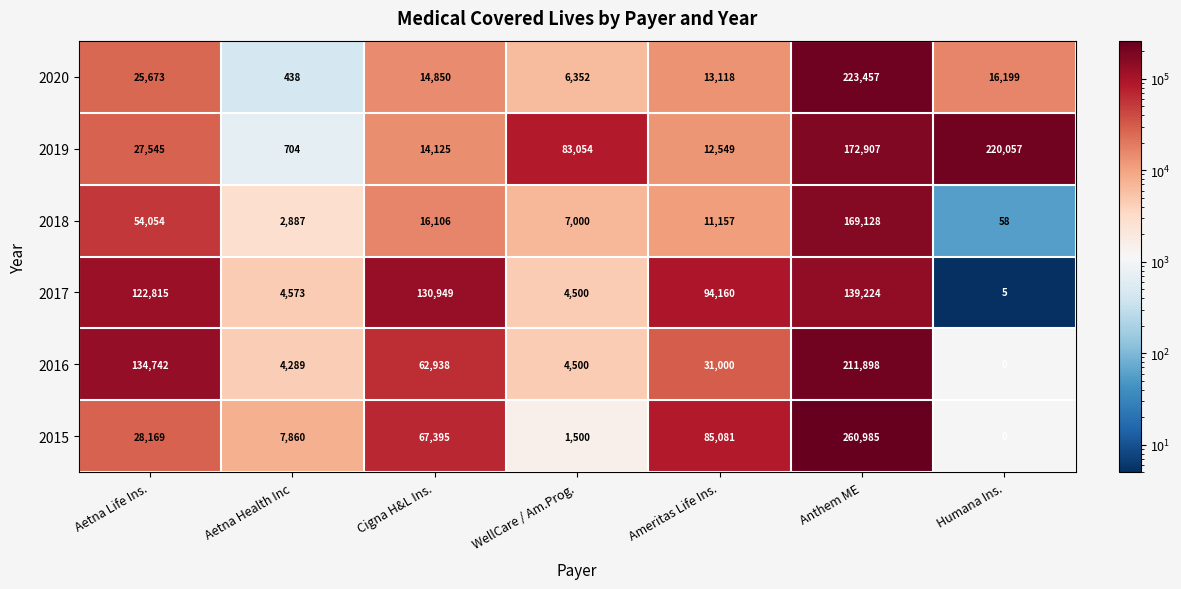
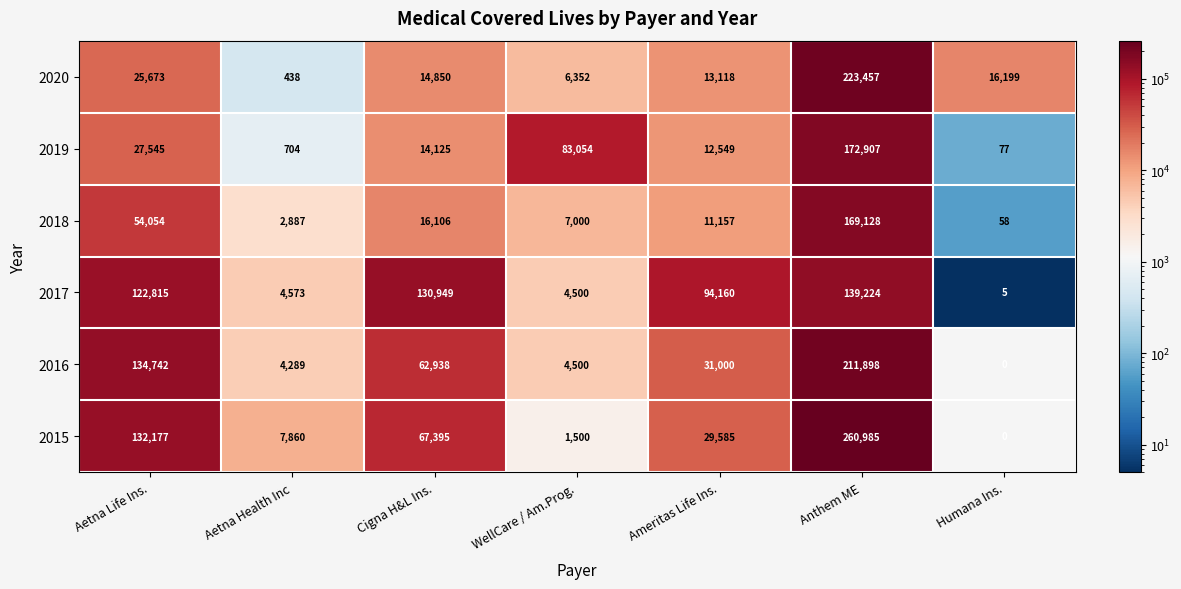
2019, Humana Ins.: 220,057 -> 77
2015, Aetna Life Ins.: 28,169 -> 132,177
2015, Ameritas Life Ins.: 85,081 -> 29,585
